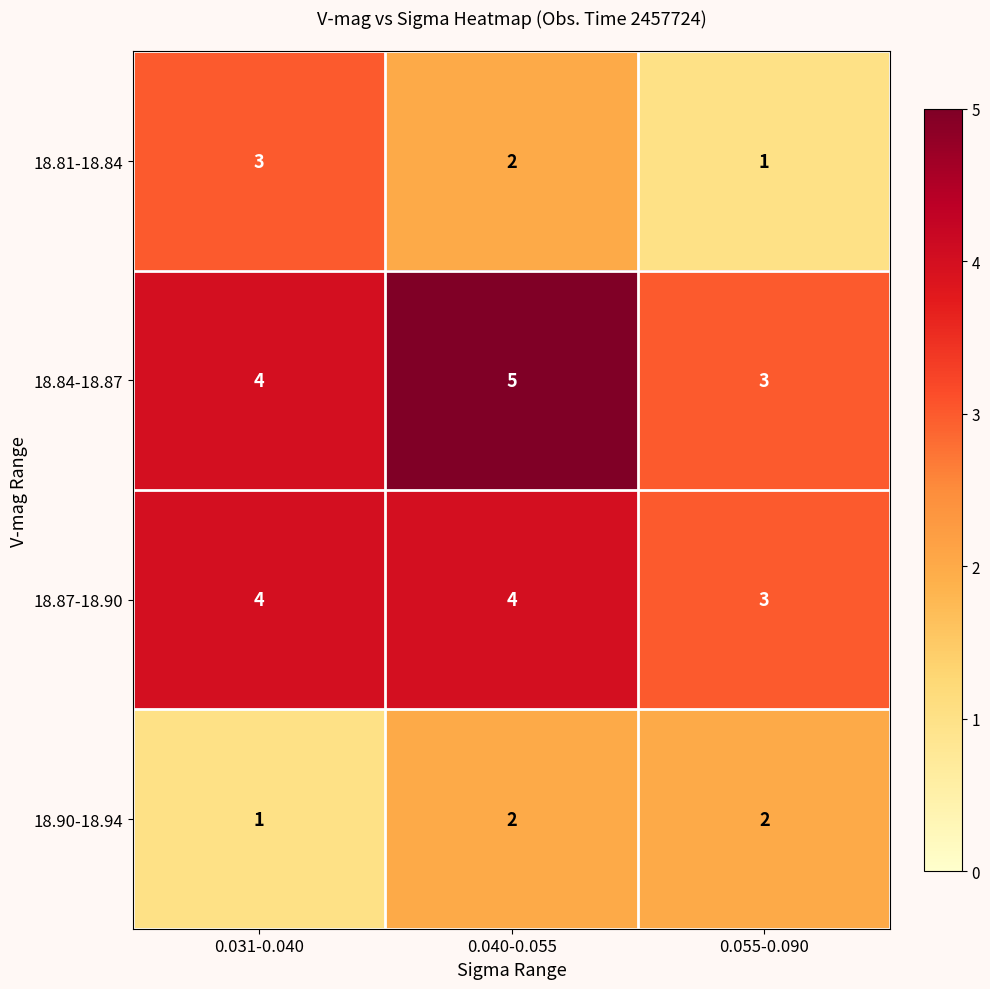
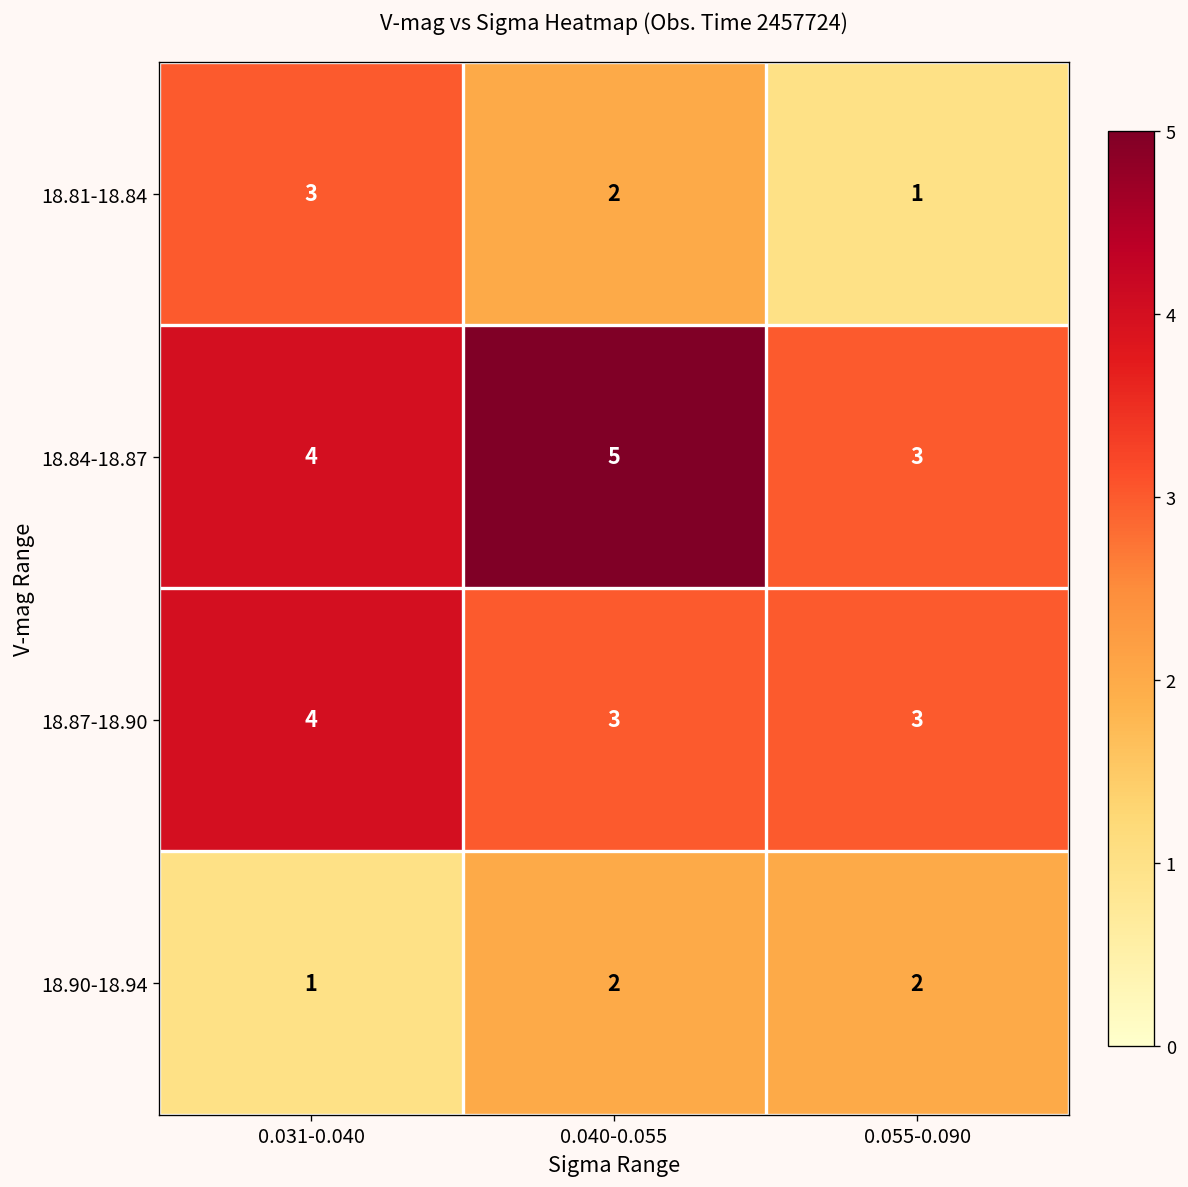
18.87-18.90, 0.040-0.055: 4 -> 3
